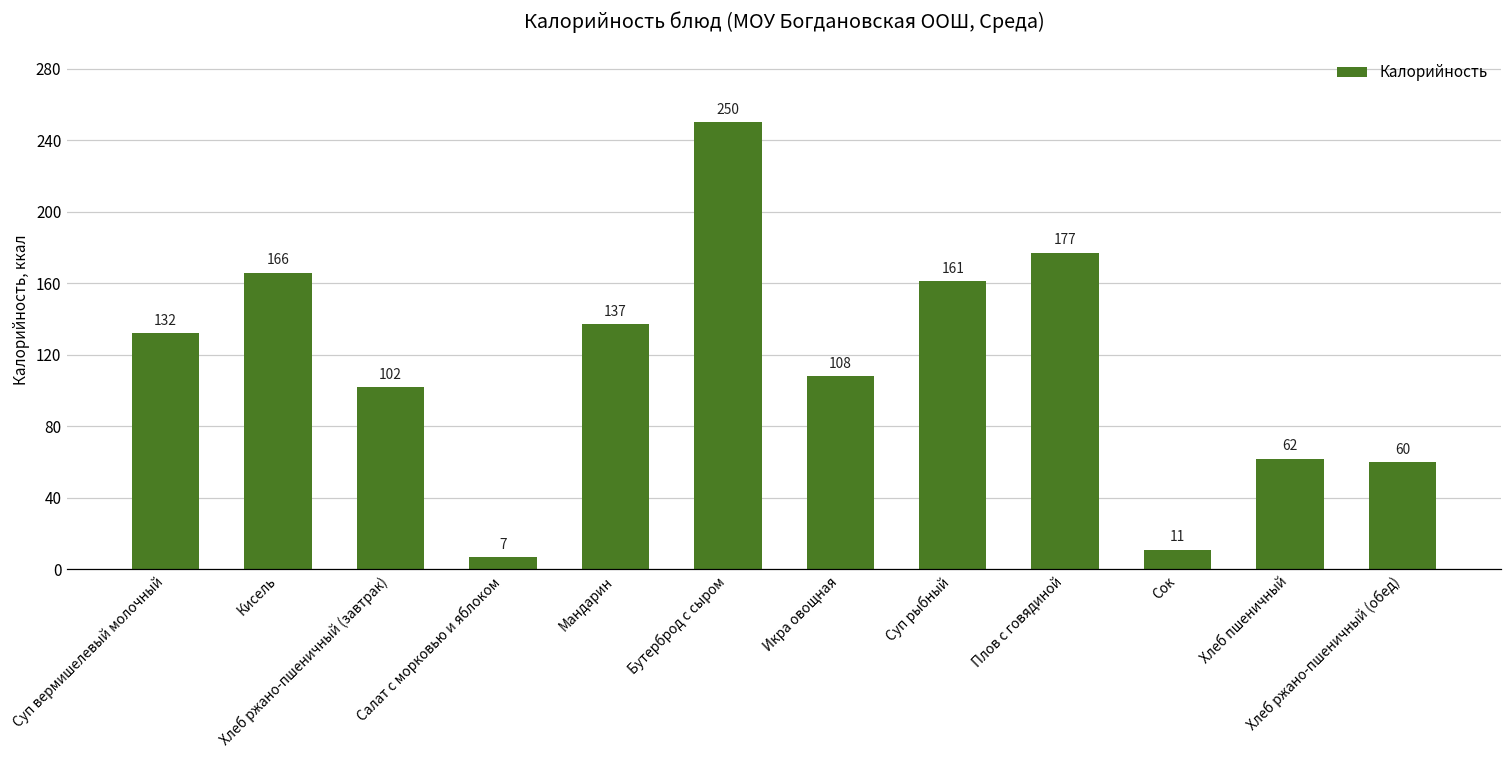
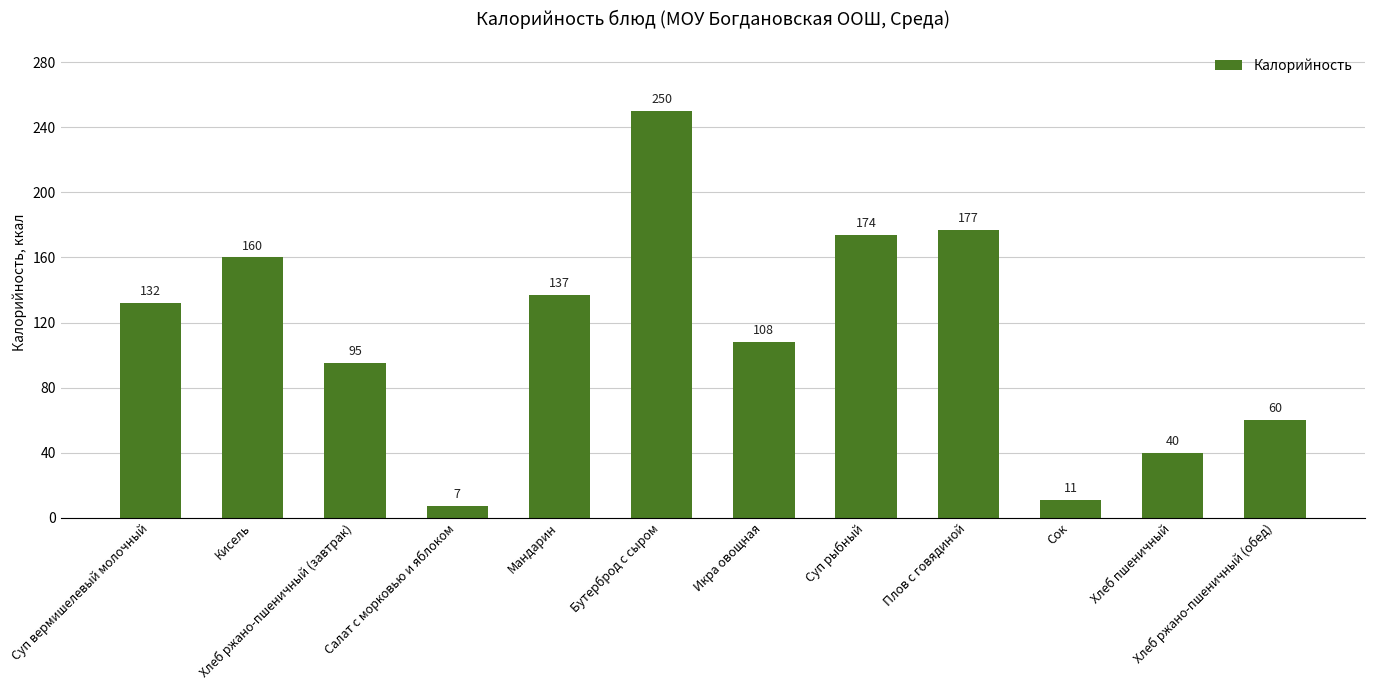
Кисель: 166 -> 160
Хлеб ржано-пшеничный (завтрак): 102 -> 95
Суп рыбный: 161 -> 174
Хлеб пшеничный: 62 -> 40
